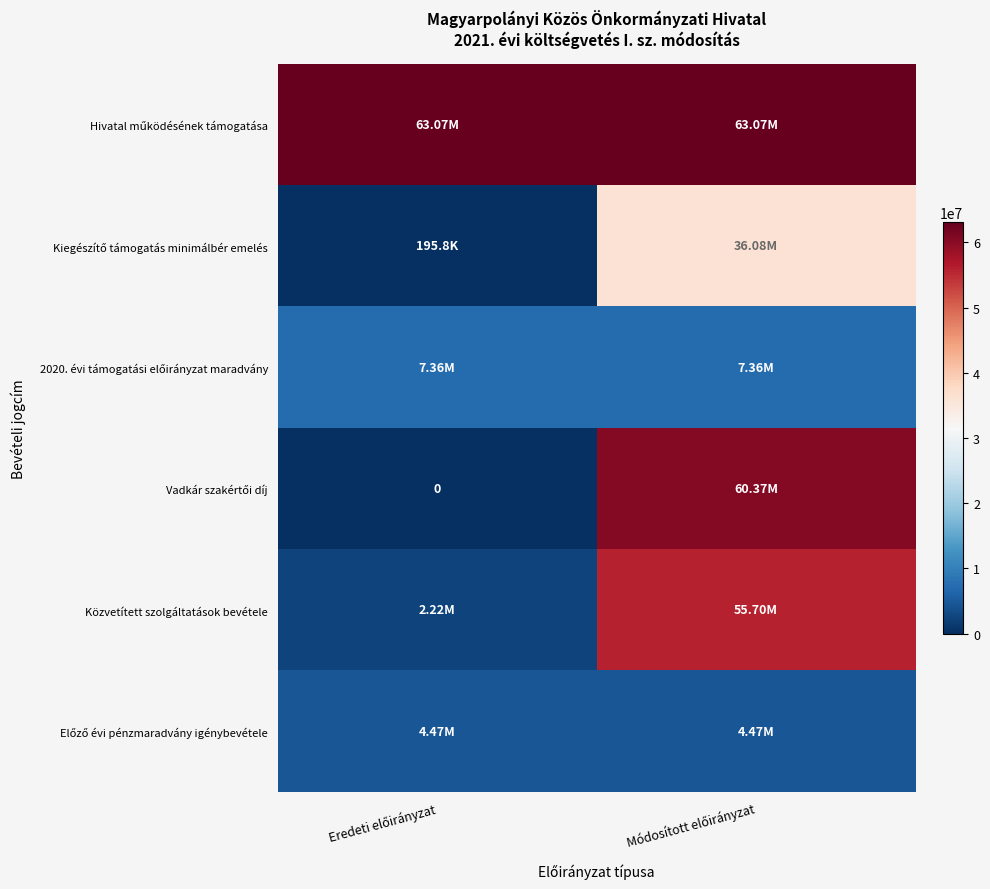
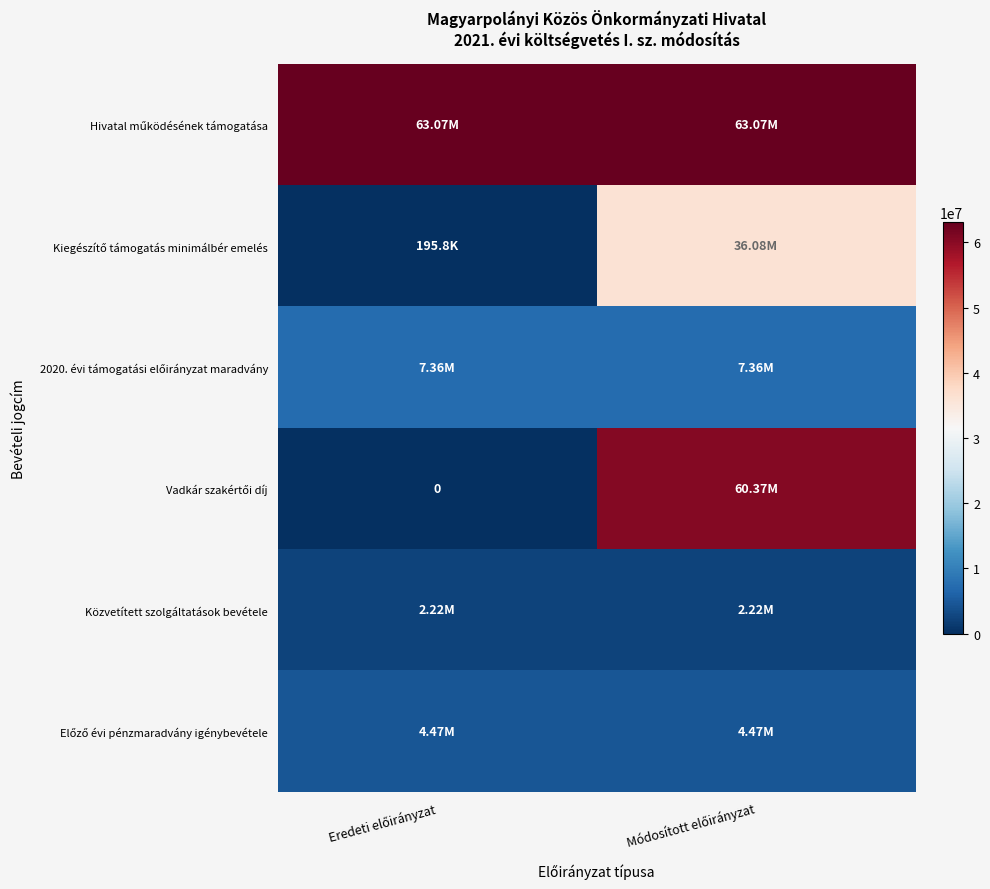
Közvetített szolgáltatások bevétele, Módosított előirányzat: 55.70M -> 2.22M
